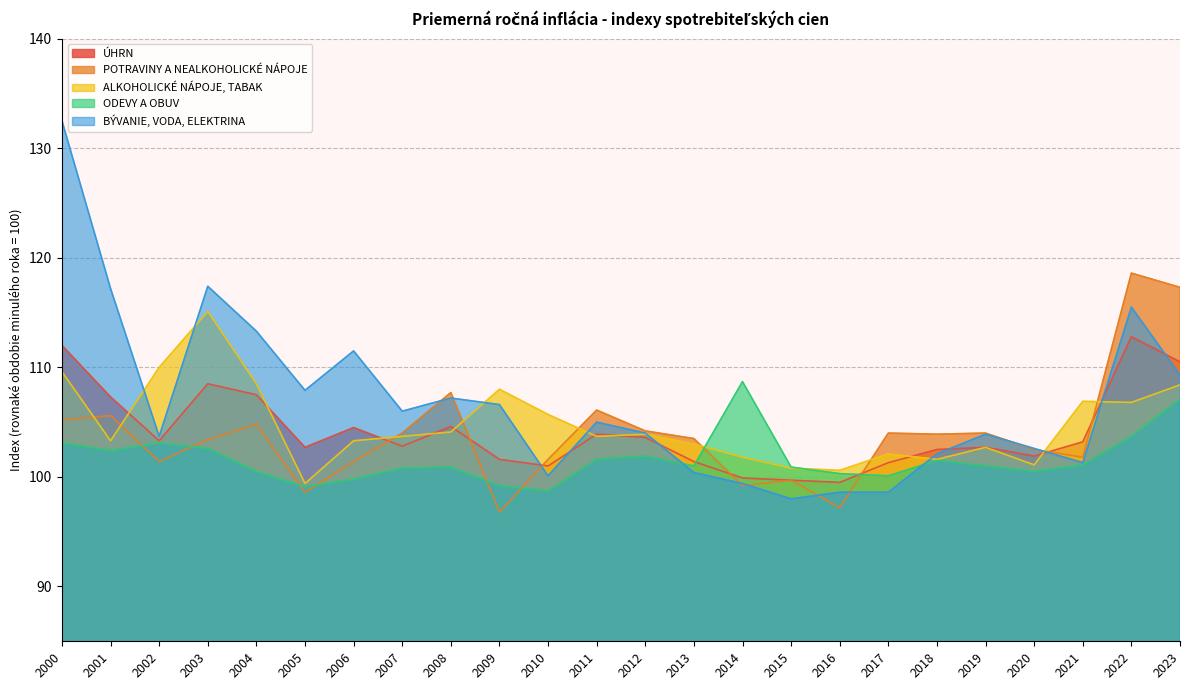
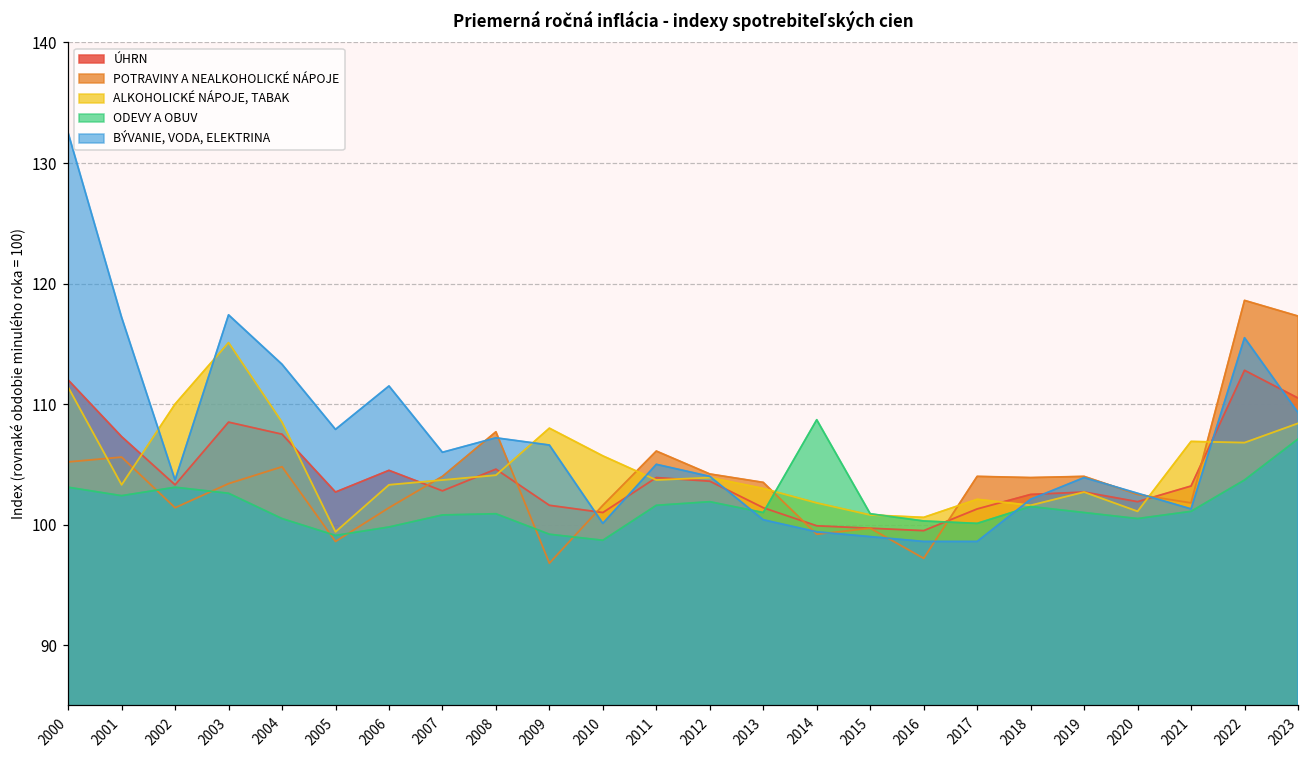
ALKOHOLICKÉ NÁPOJE, TABAK, 2000: 109.6 -> 111.4
BÝVANIE, VODA, ELEKTRINA, 2015: 98 -> 99
